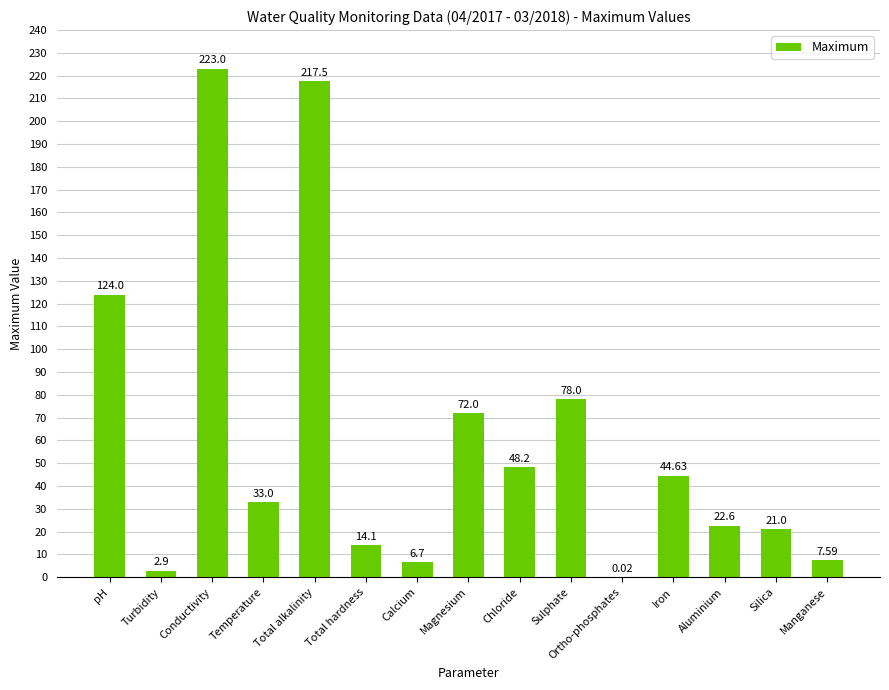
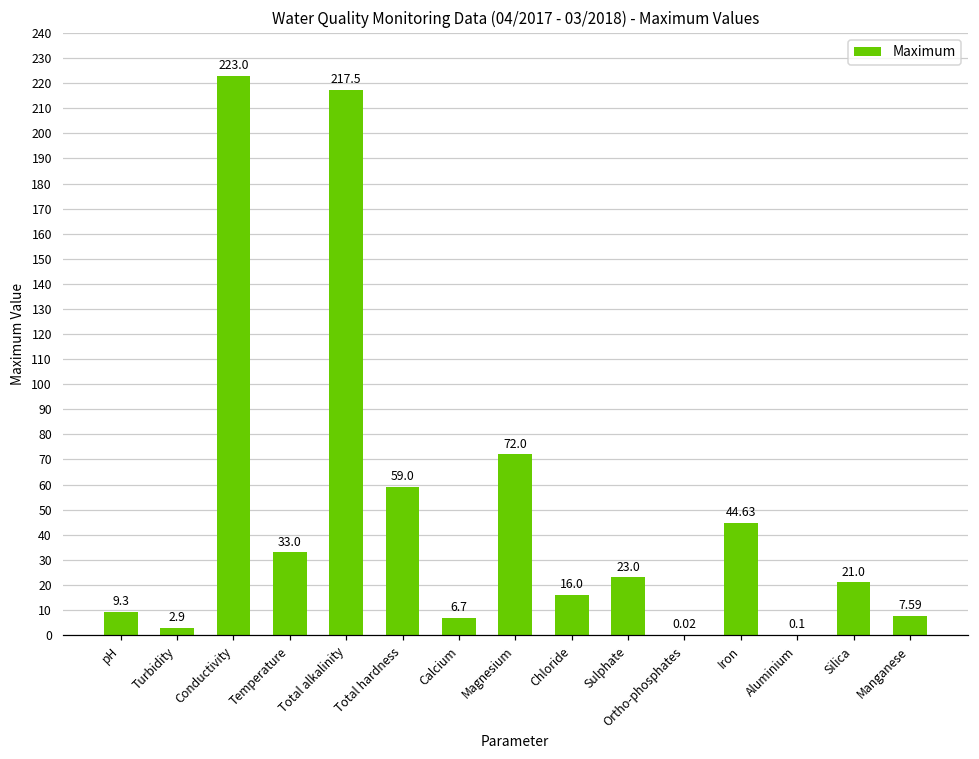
pH: 124.0 -> 9.3
Total hardness: 14.1 -> 59.0
Chloride: 48.2 -> 16.0
Sulphate: 78.0 -> 23.0
Aluminium: 22.6 -> 0.1
